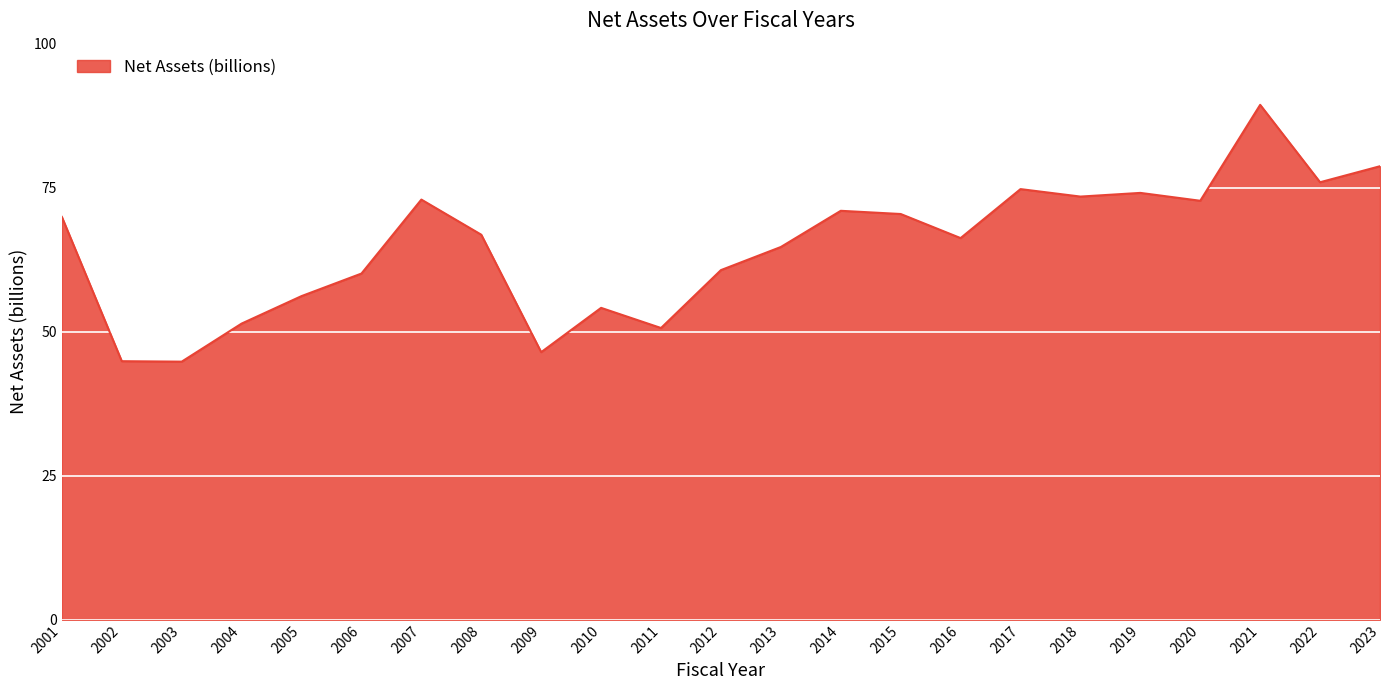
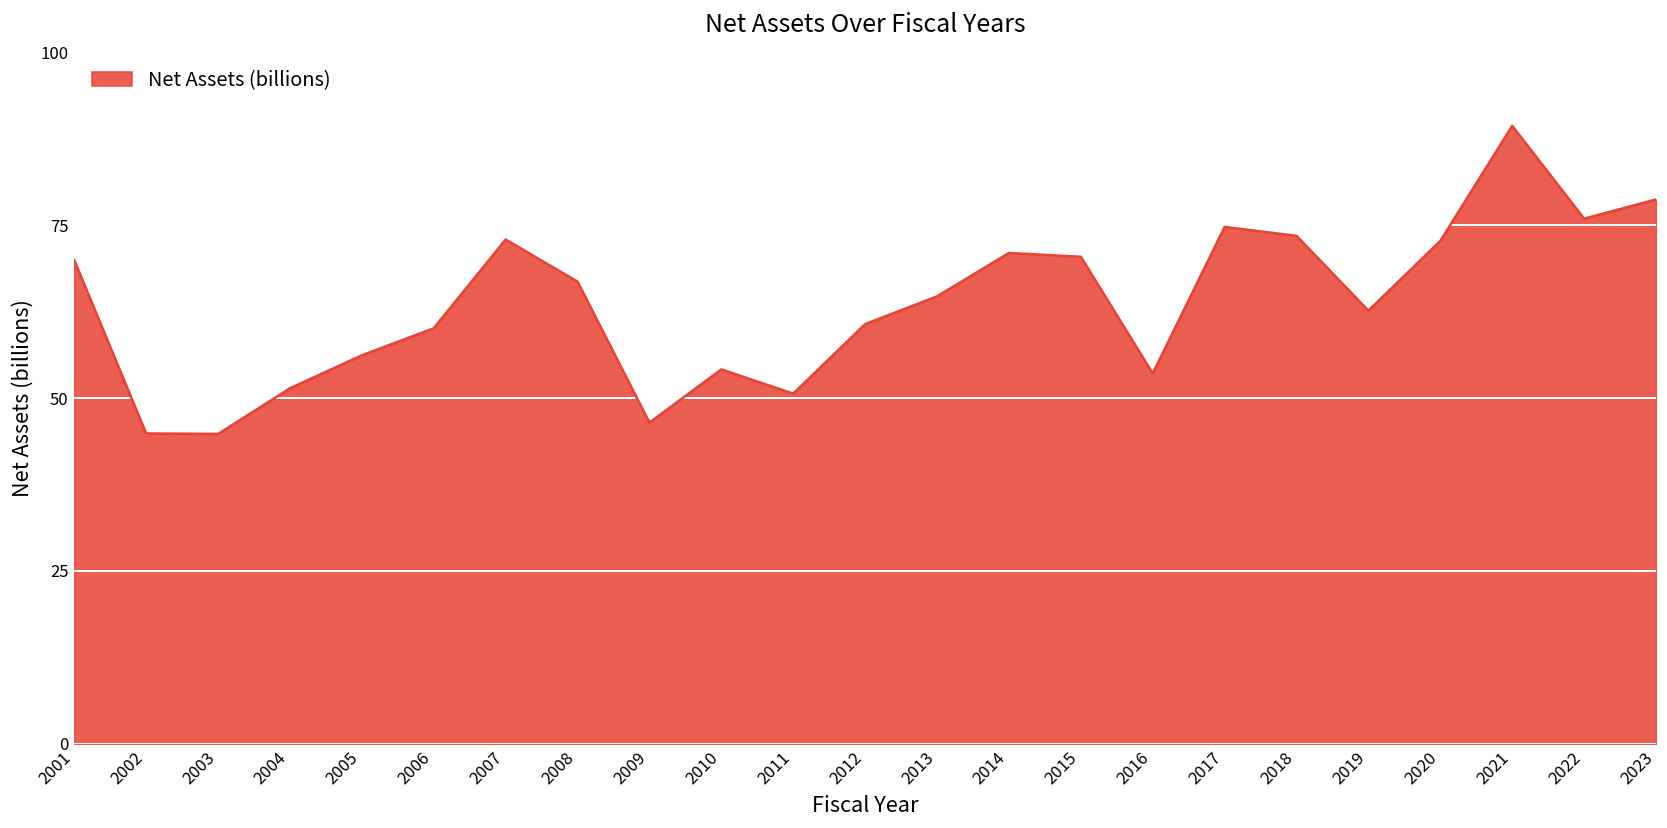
2016: 66 -> 54
2019: 74 -> 63
